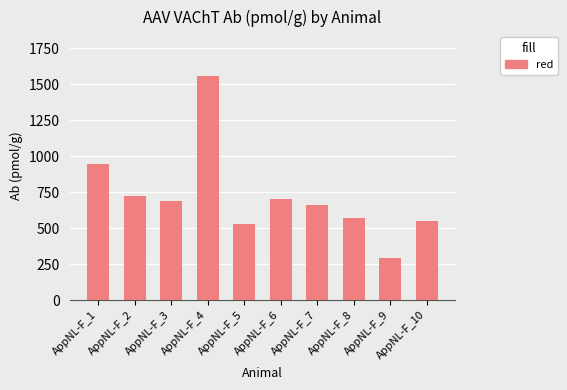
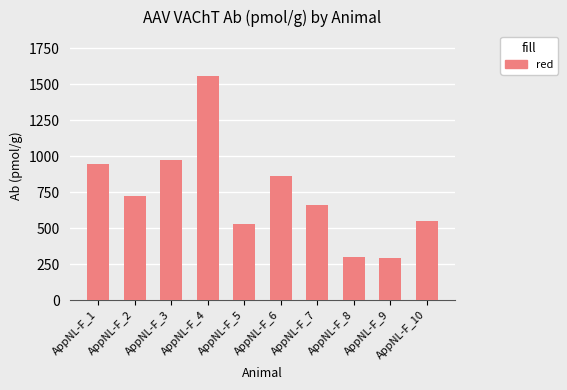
AppNL-F_3: 690 -> 970
AppNL-F_6: 700 -> 860
AppNL-F_8: 570 -> 300
